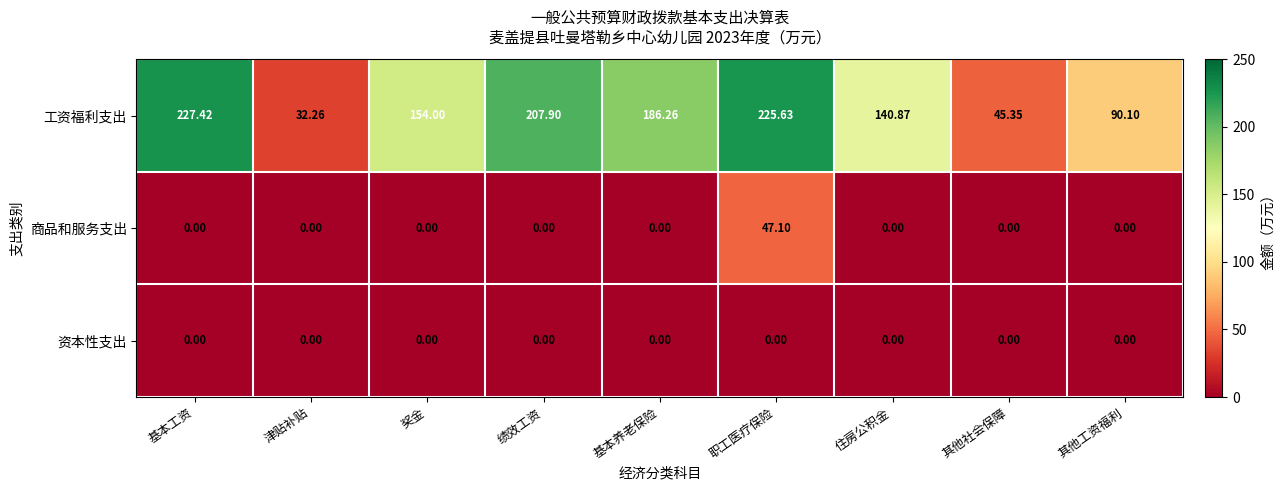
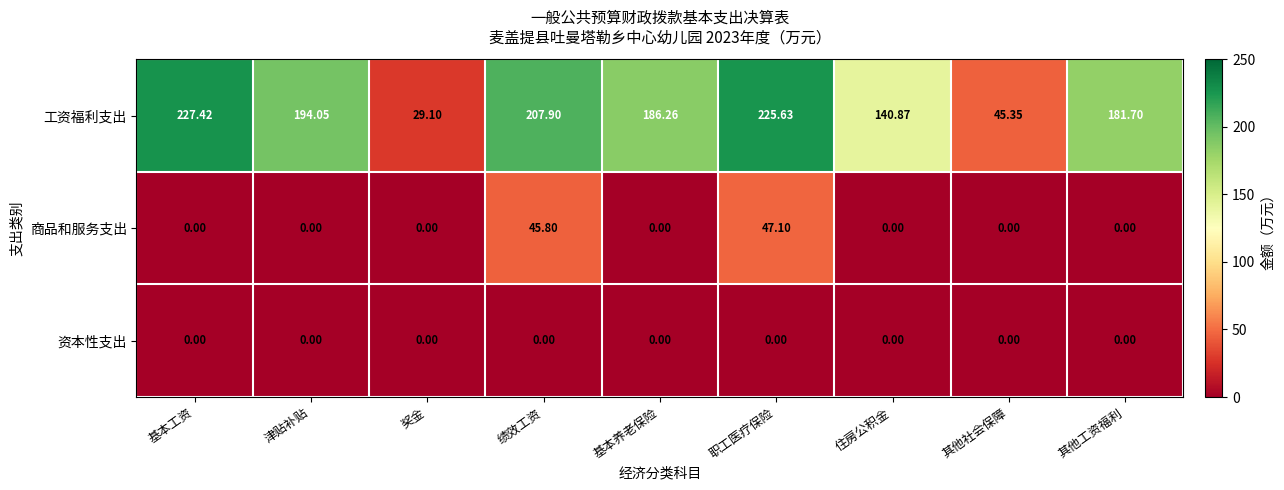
工资福利支出, 津贴补贴: 32.26 -> 194.05
工资福利支出, 奖金: 154.00 -> 29.10
工资福利支出, 其他工资福利: 90.10 -> 181.70
商品和服务支出, 绩效工资: 0.00 -> 45.80
